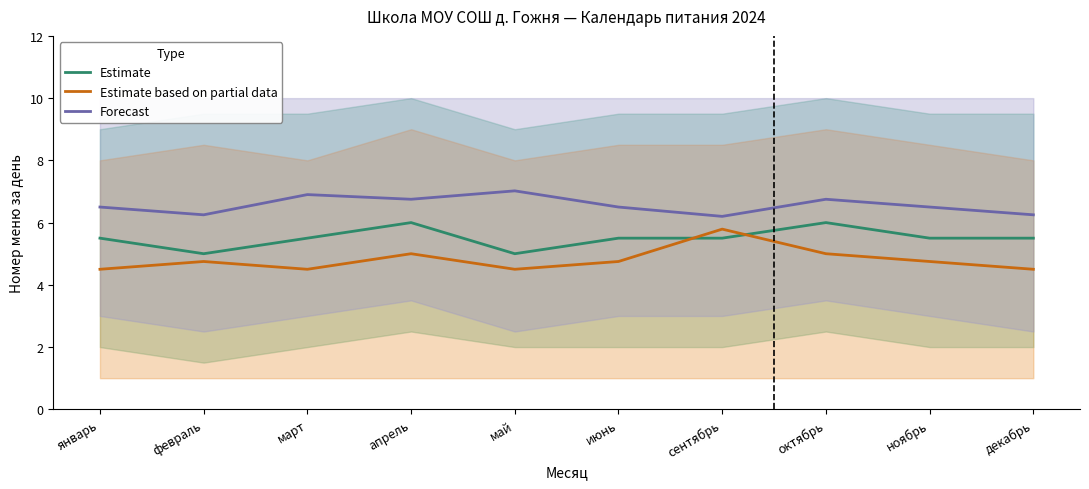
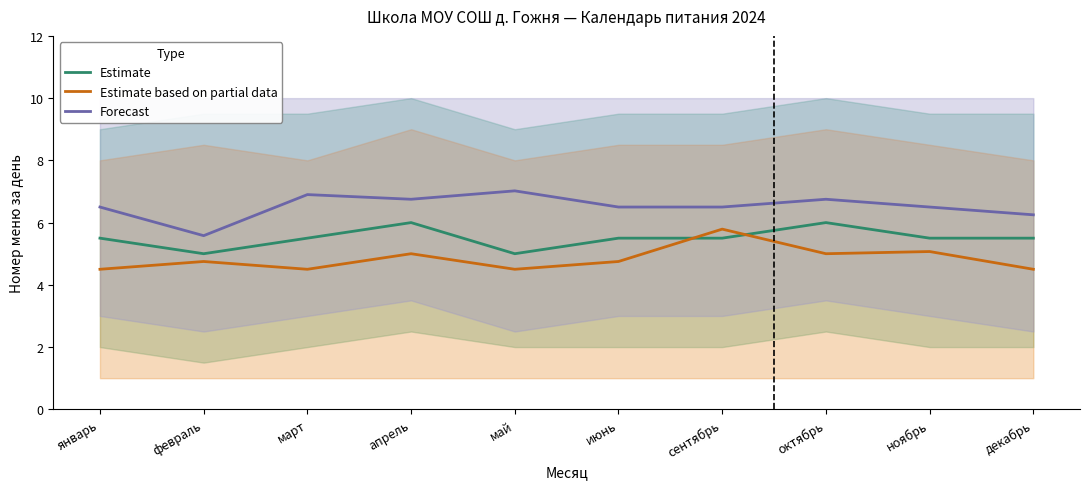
Forecast, февраль: 6.3 -> 5.6
Forecast, сентябрь: 6.2 -> 6.5
Estimate based on partial data, ноябрь: 4.8 -> 5.1
